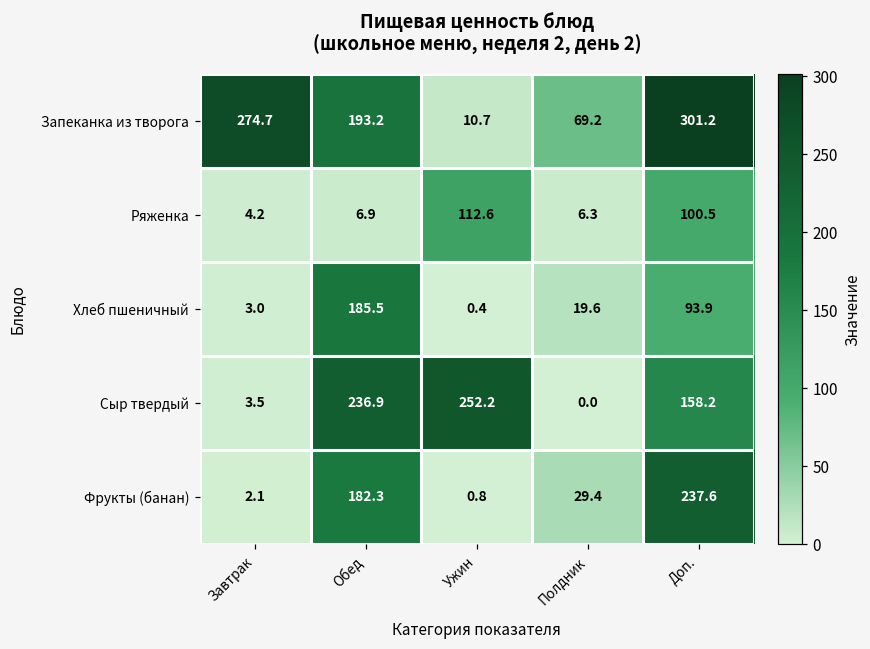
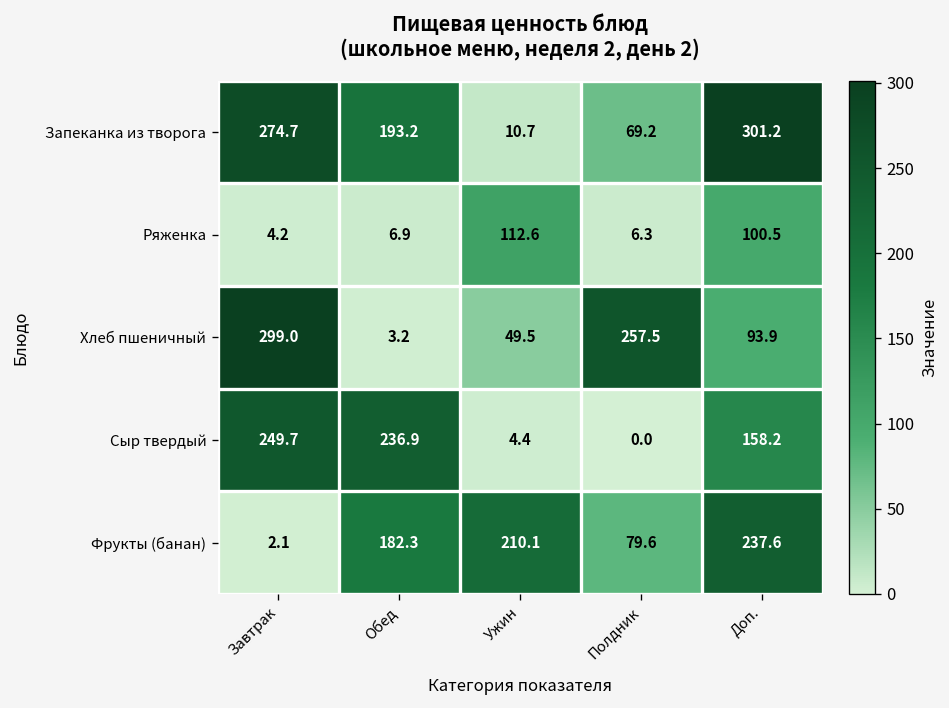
Хлеб пшеничный, Завтрак: 3.0 -> 299.0
Хлеб пшеничный, Обед: 185.5 -> 3.2
Хлеб пшеничный, Ужин: 0.4 -> 49.5
Хлеб пшеничный, Полдник: 19.6 -> 257.5
Сыр твердый, Завтрак: 3.5 -> 249.7
Сыр твердый, Ужин: 252.2 -> 4.4
Фрукты (банан), Ужин: 0.8 -> 210.1
Фрукты (банан), Полдник: 29.4 -> 79.6
